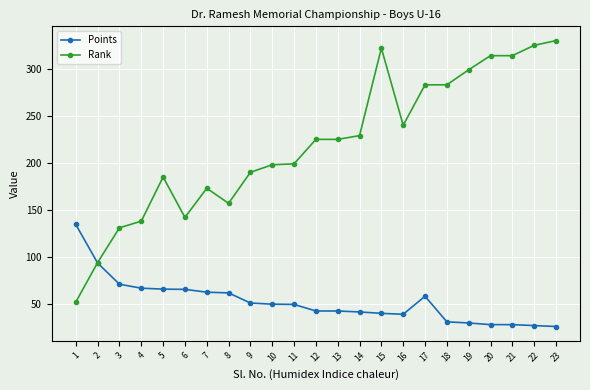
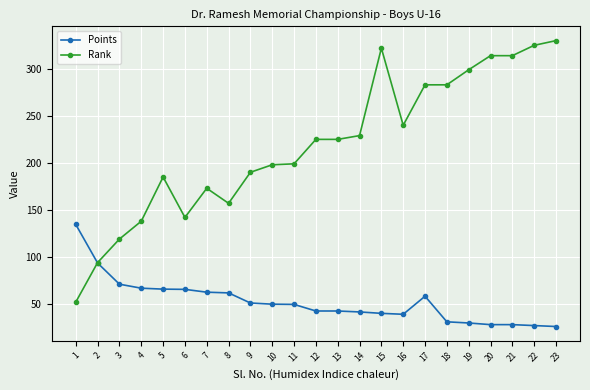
Rank, 3: 130 -> 120
